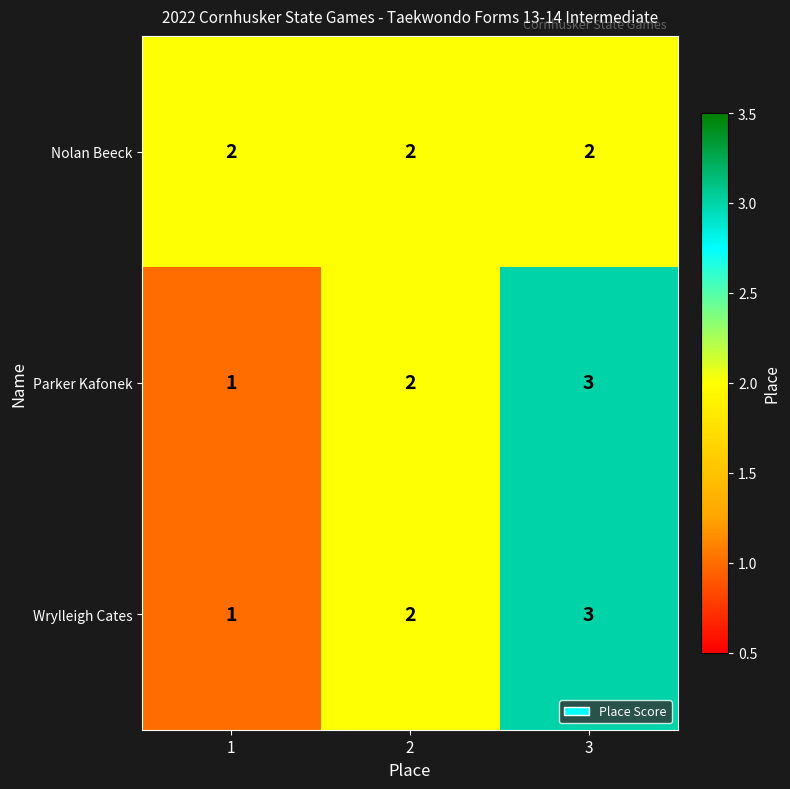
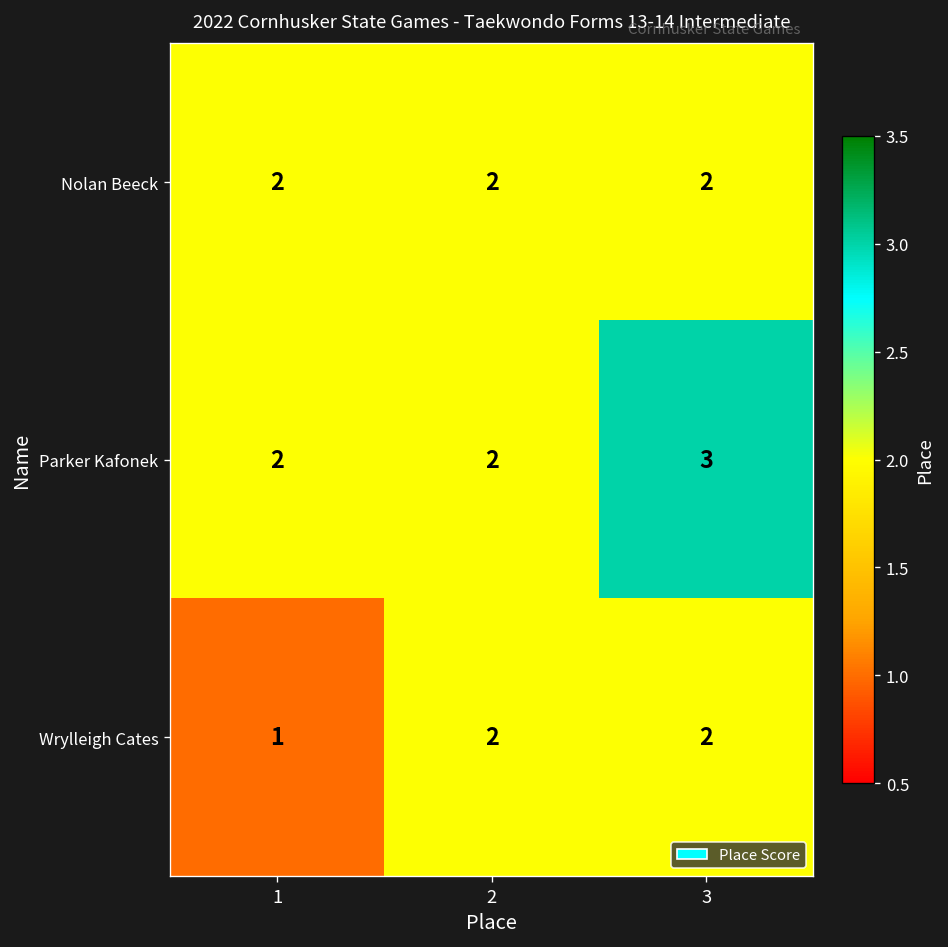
Parker Kafonek, 1: 1 -> 2
Wrylleigh Cates, 3: 3 -> 2
